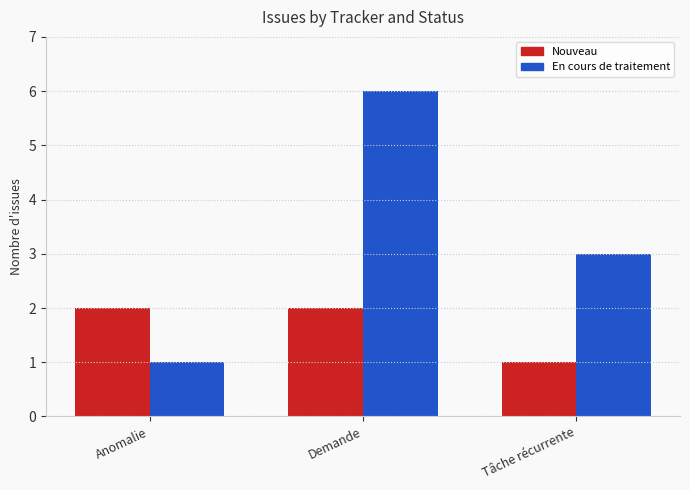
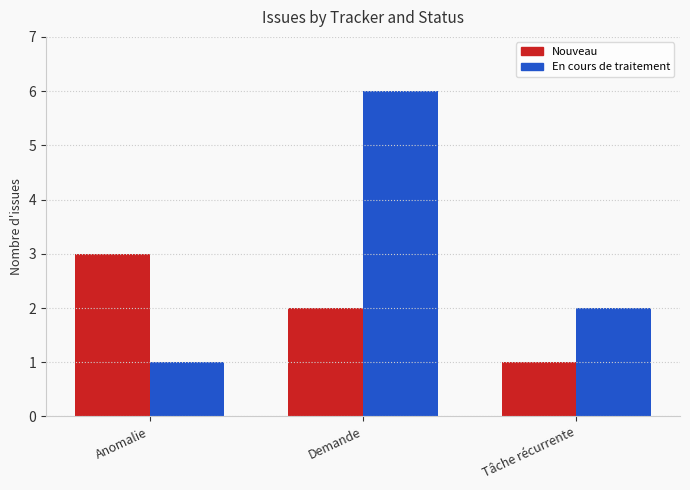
Nouveau, Anomalie: 2 -> 3
En cours de traitement, Tâche récurrente: 3 -> 2
